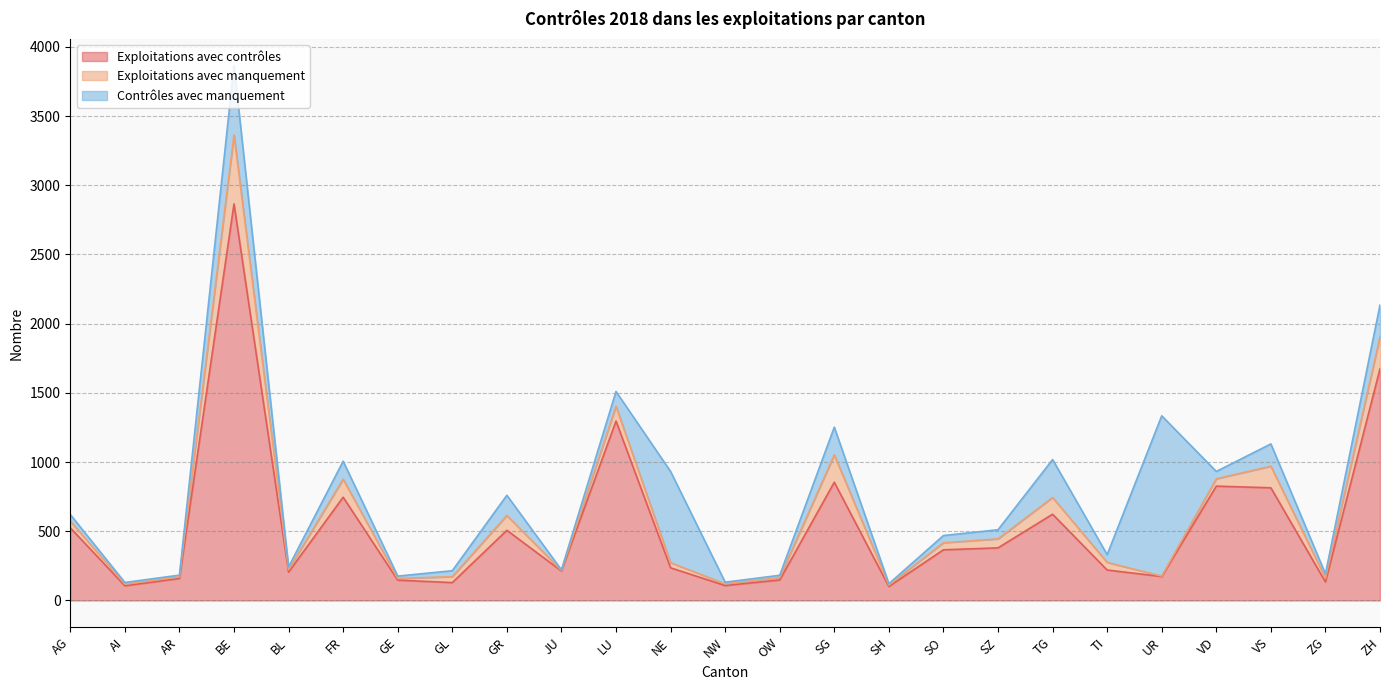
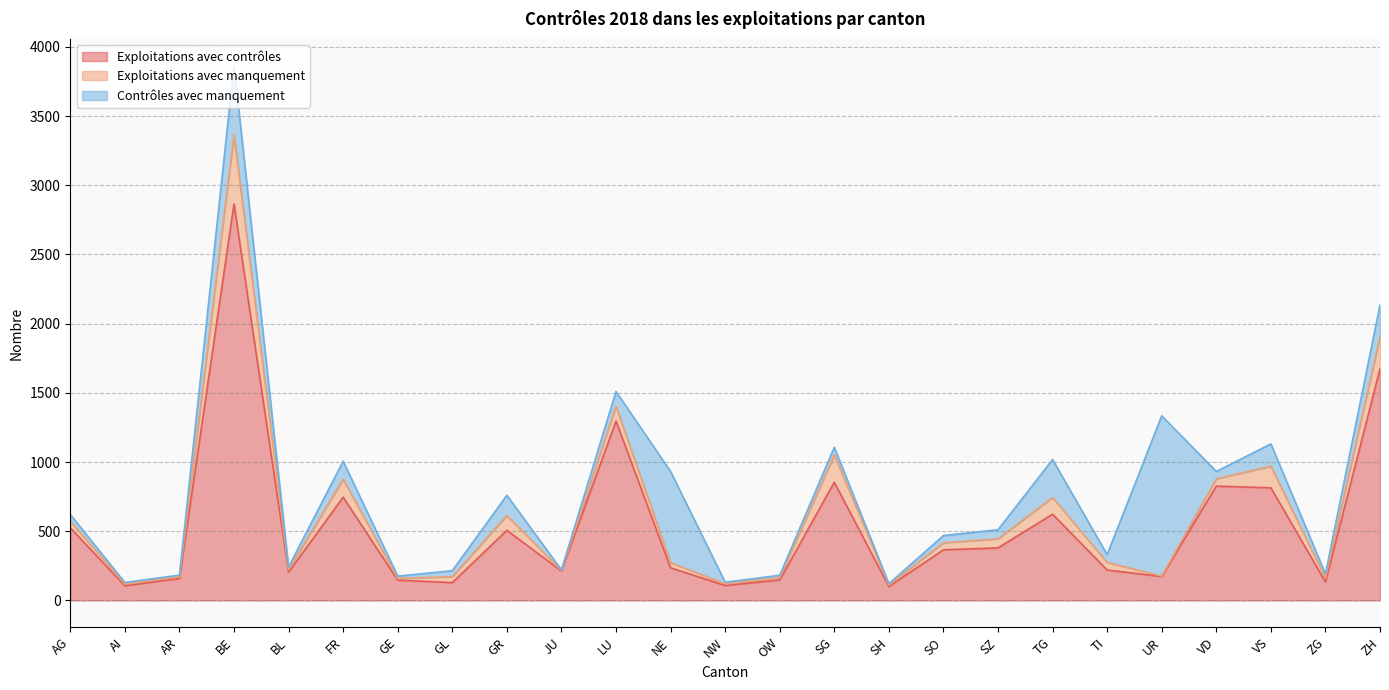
Contrôles avec manquement, SG: 200 -> 60
